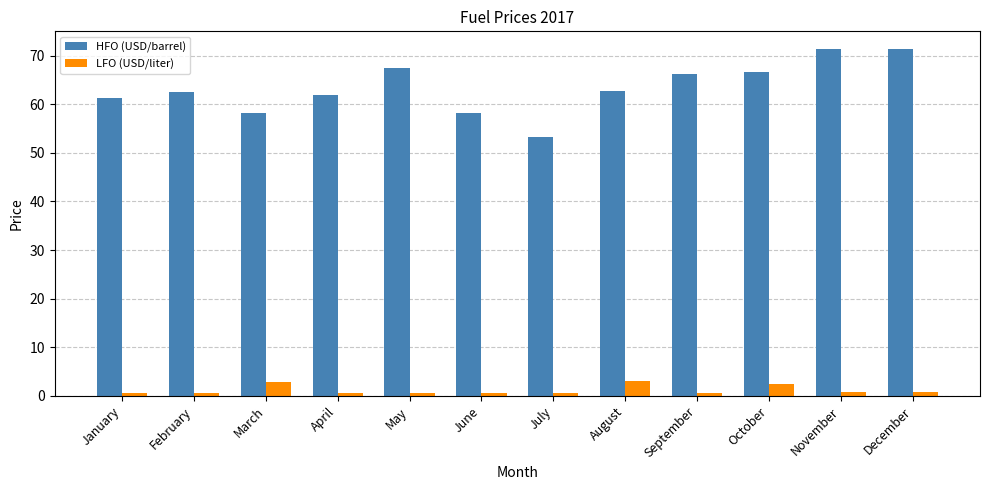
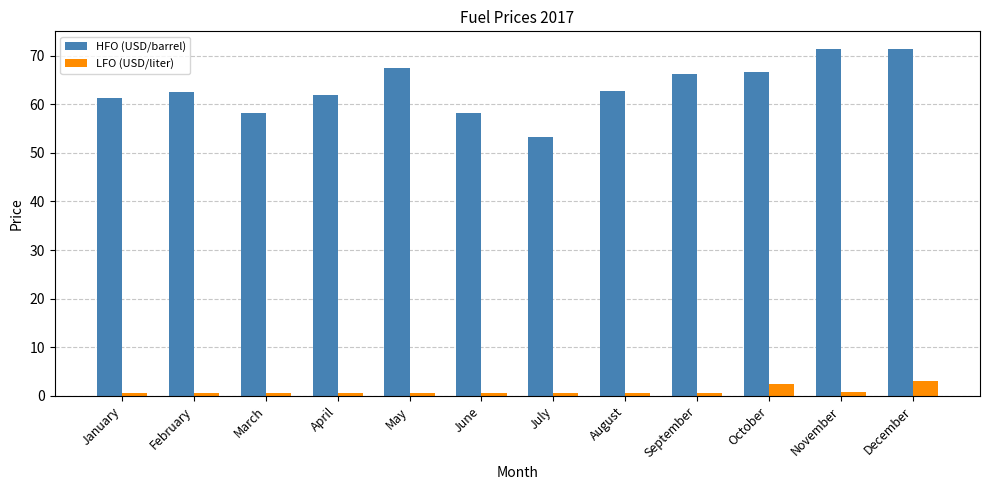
LFO (USD/liter), March: 3 -> 1
LFO (USD/liter), August: 3 -> 1
LFO (USD/liter), December: 1 -> 3
